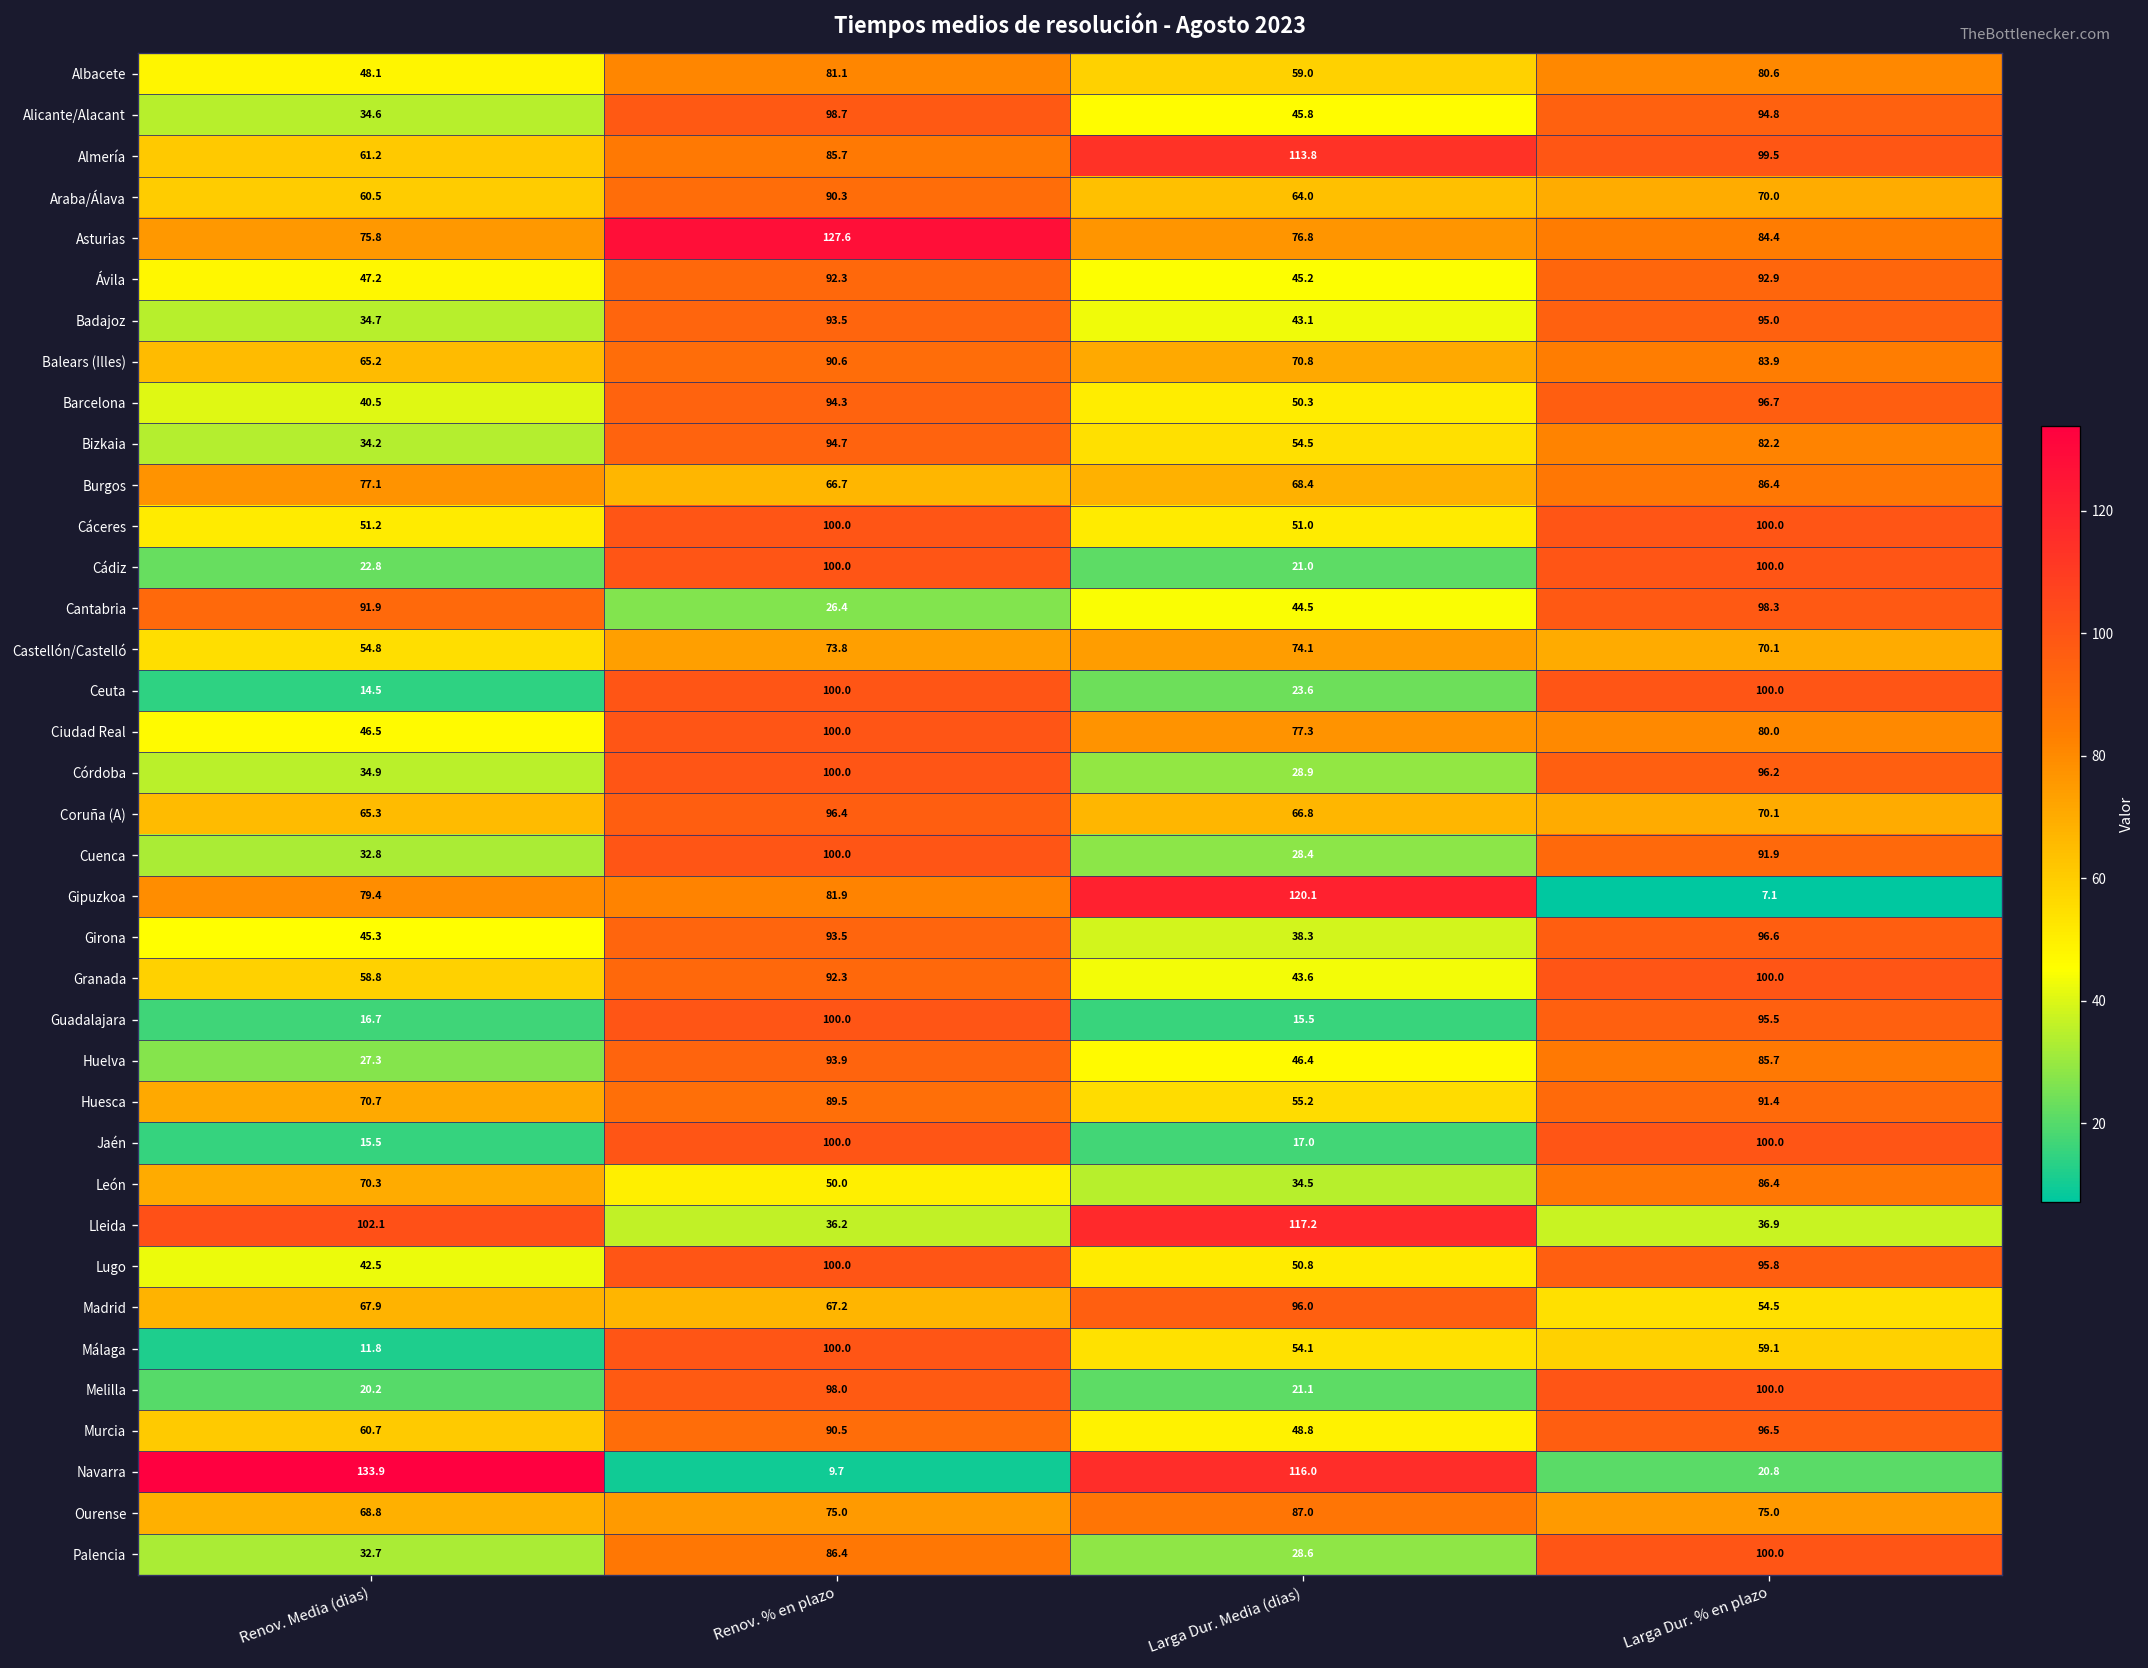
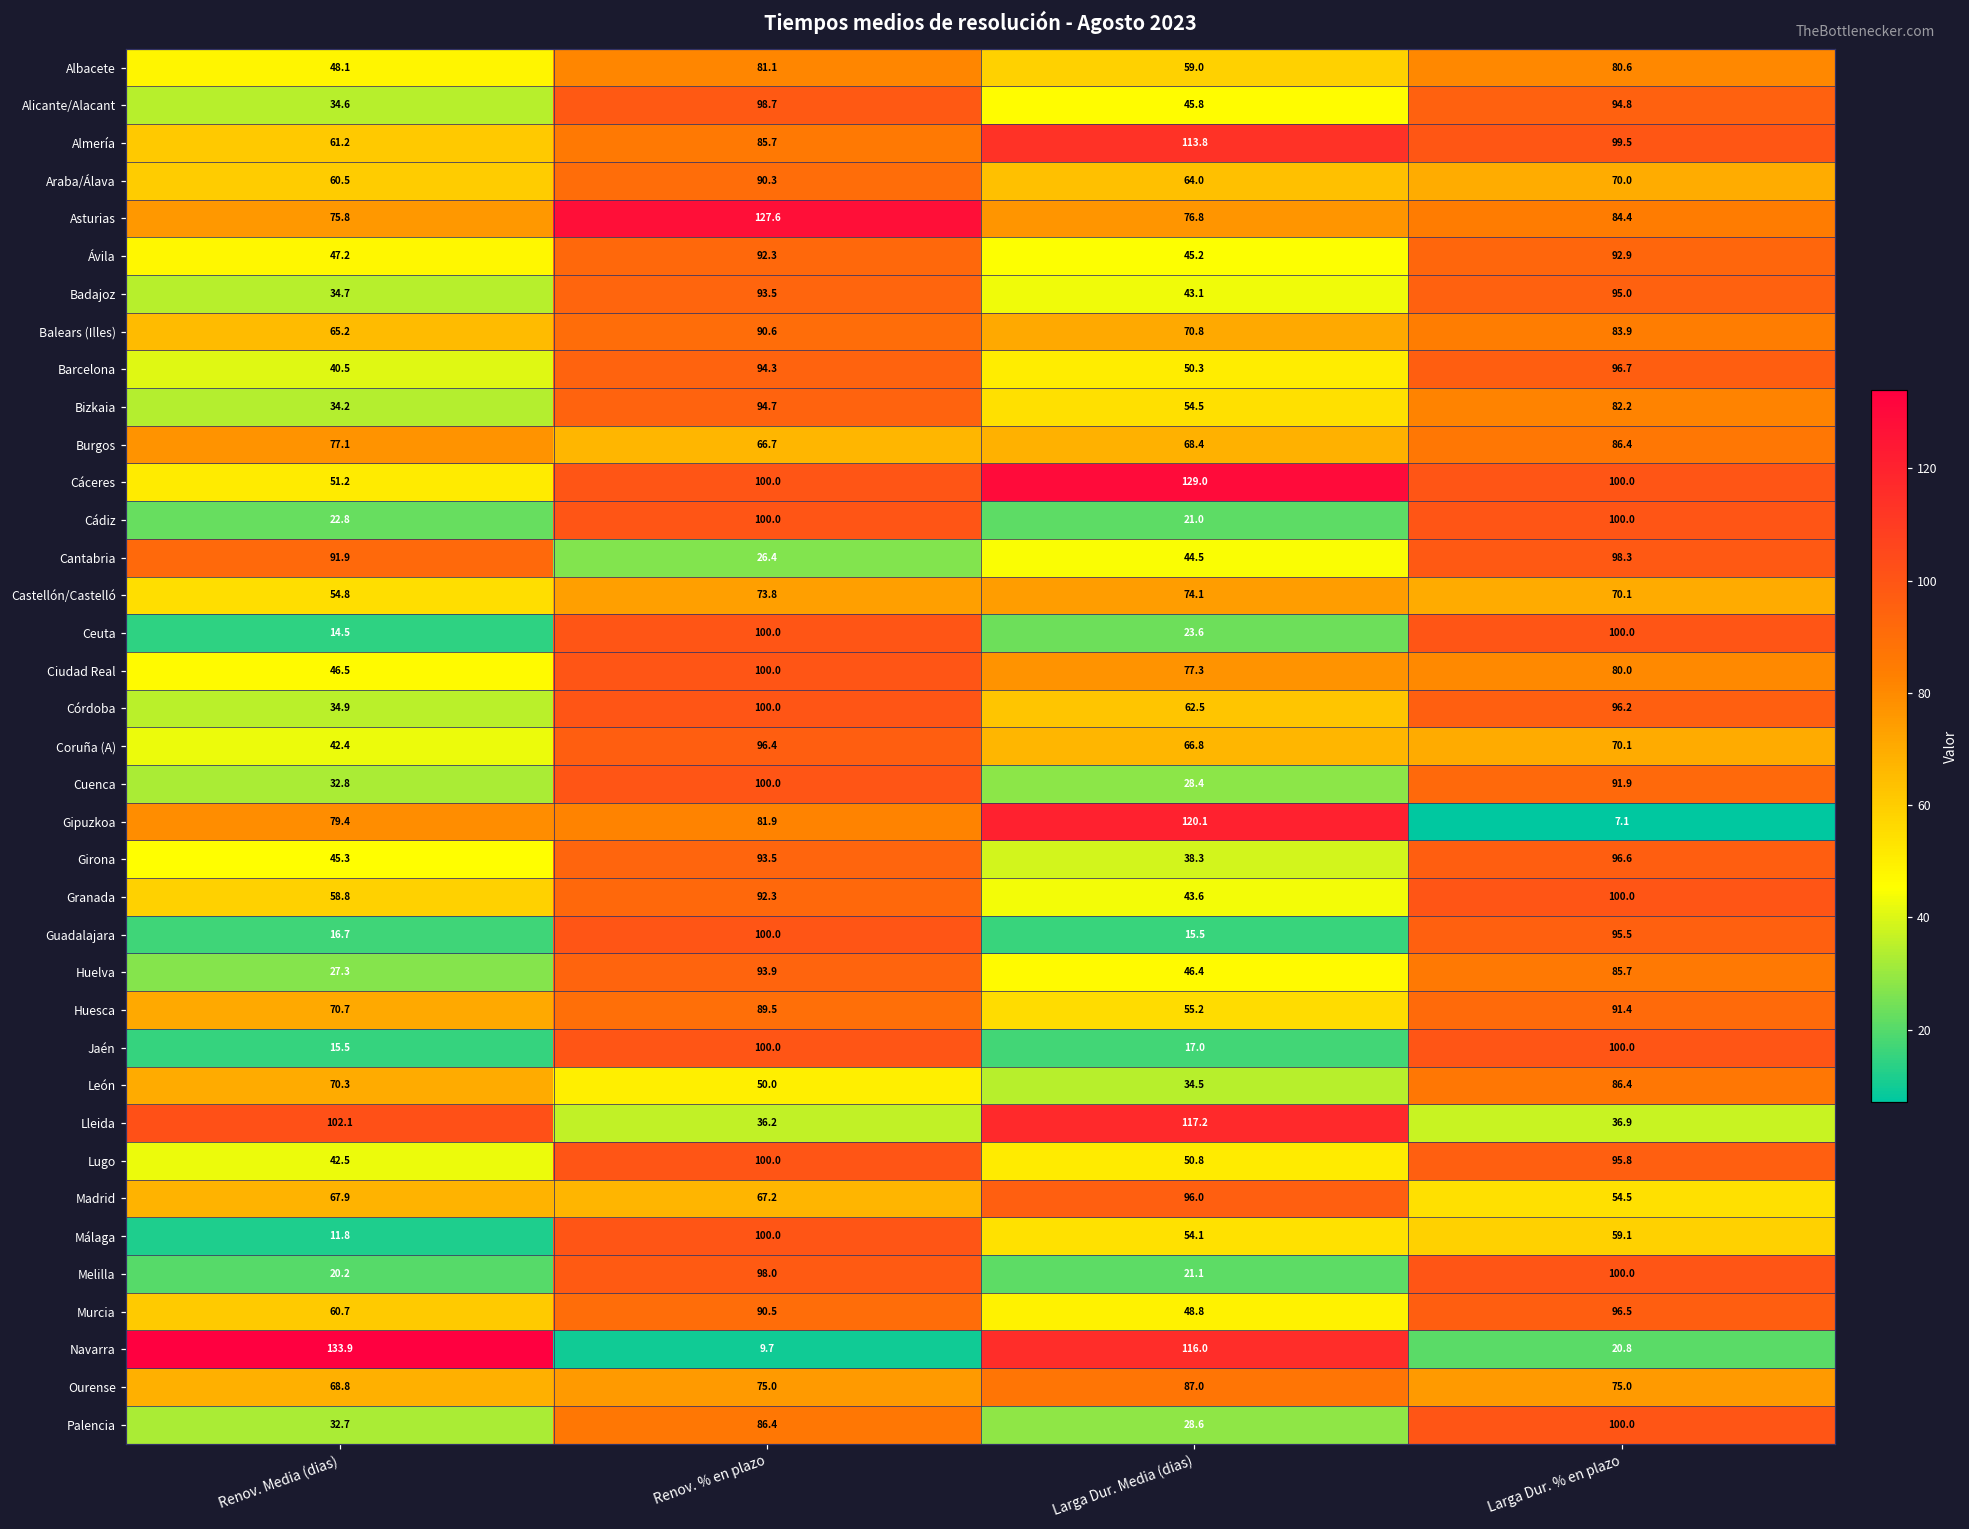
Cáceres, Larga Dur. Media (dias): 51.0 -> 129.0
Córdoba, Larga Dur. Media (dias): 28.9 -> 62.5
Coruña (A), Renov. Media (dias): 65.3 -> 42.4
